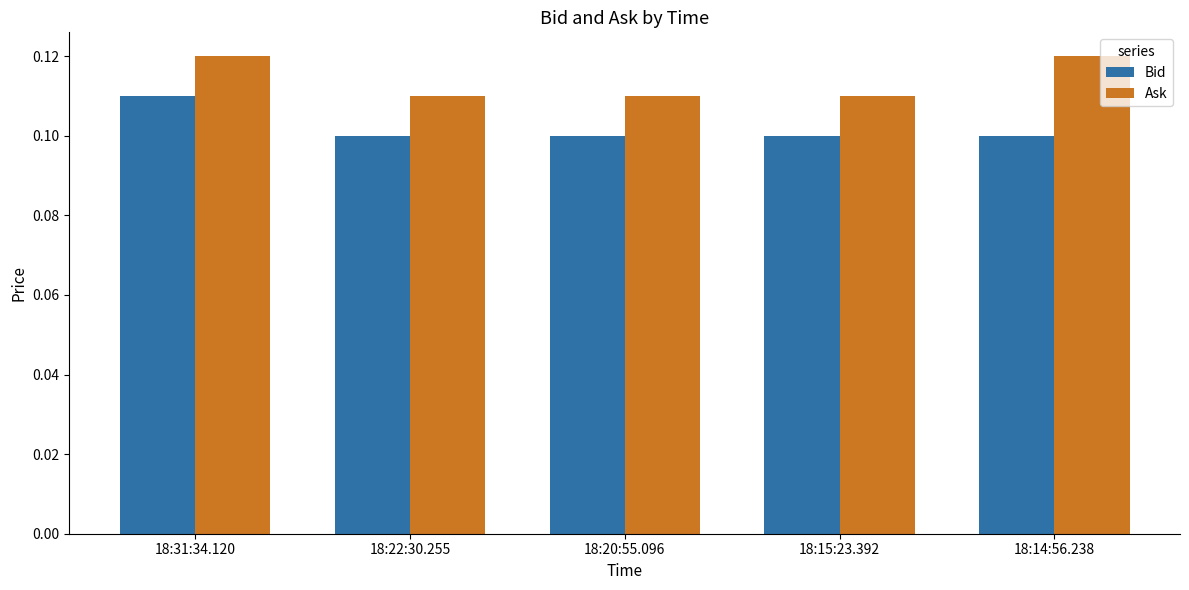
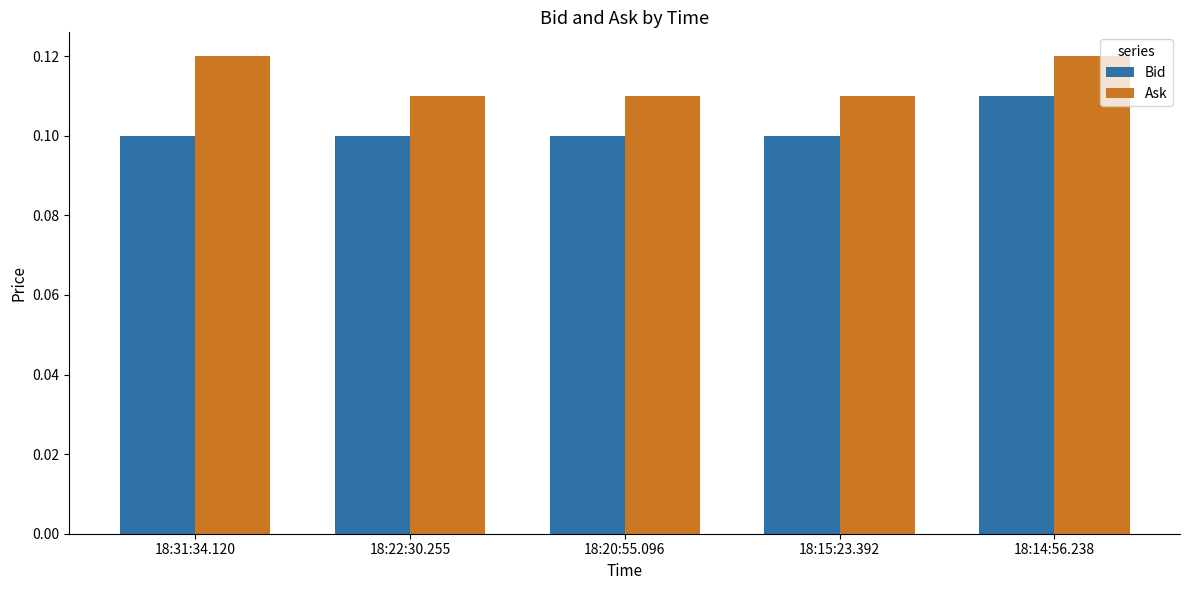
Bid, 18:31:34.120: 0.11 -> 0.10
Bid, 18:14:56.238: 0.10 -> 0.11
